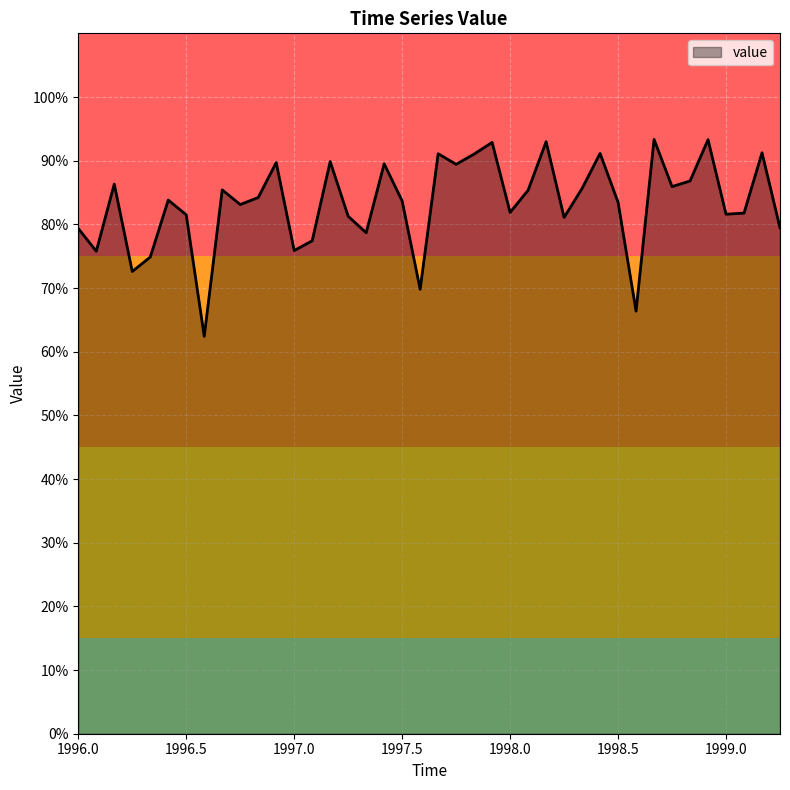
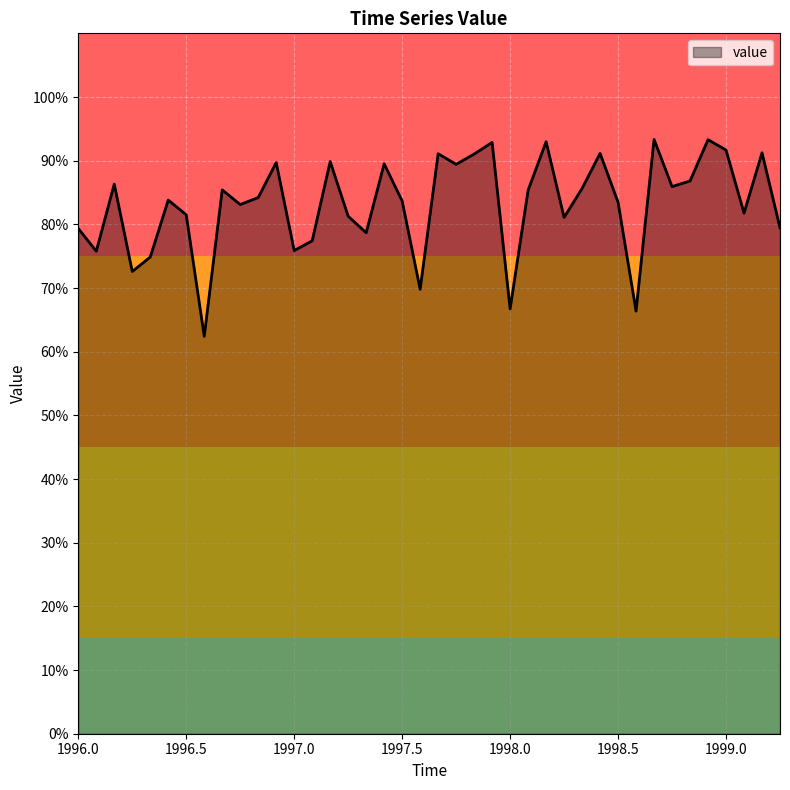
1998.0: 82% -> 67%
1999.0: 82% -> 92%
